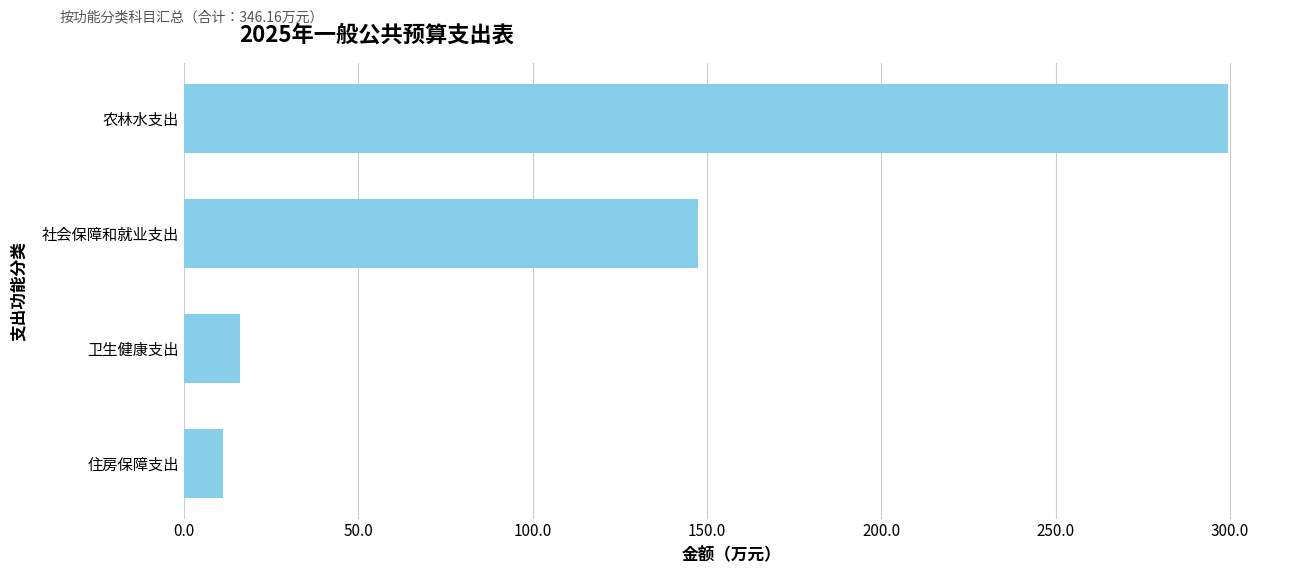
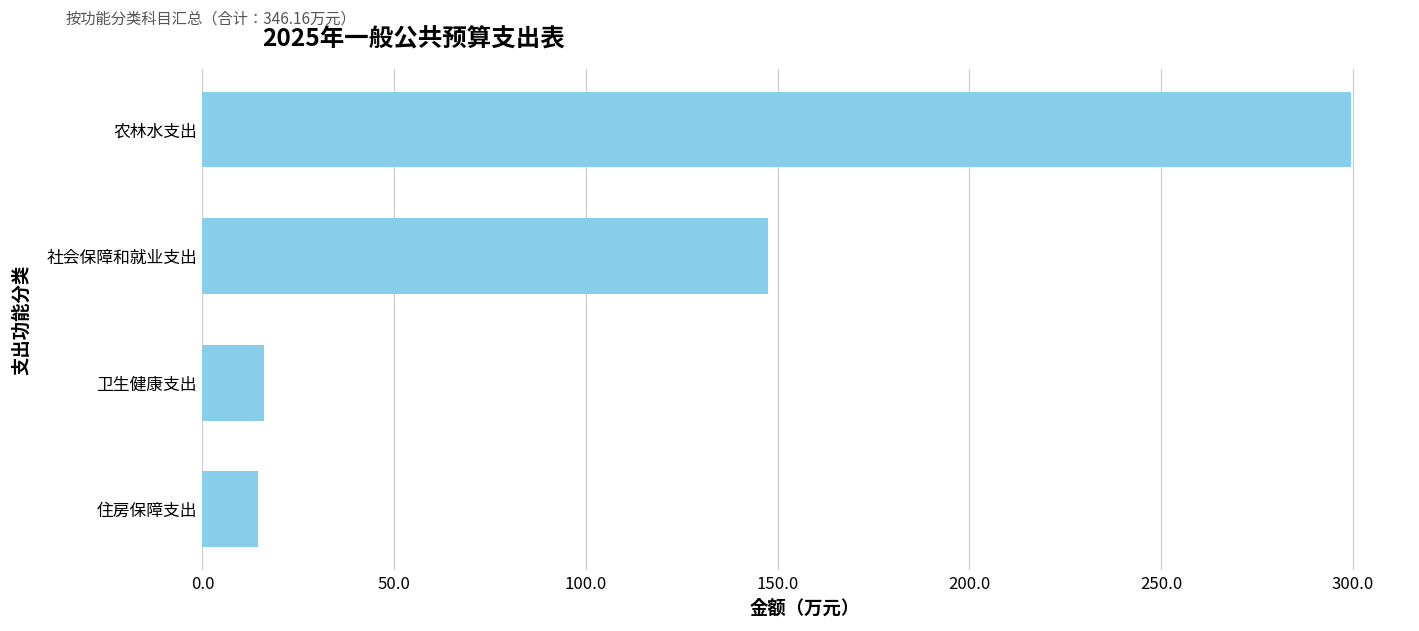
住房保障支出: 11 -> 15
